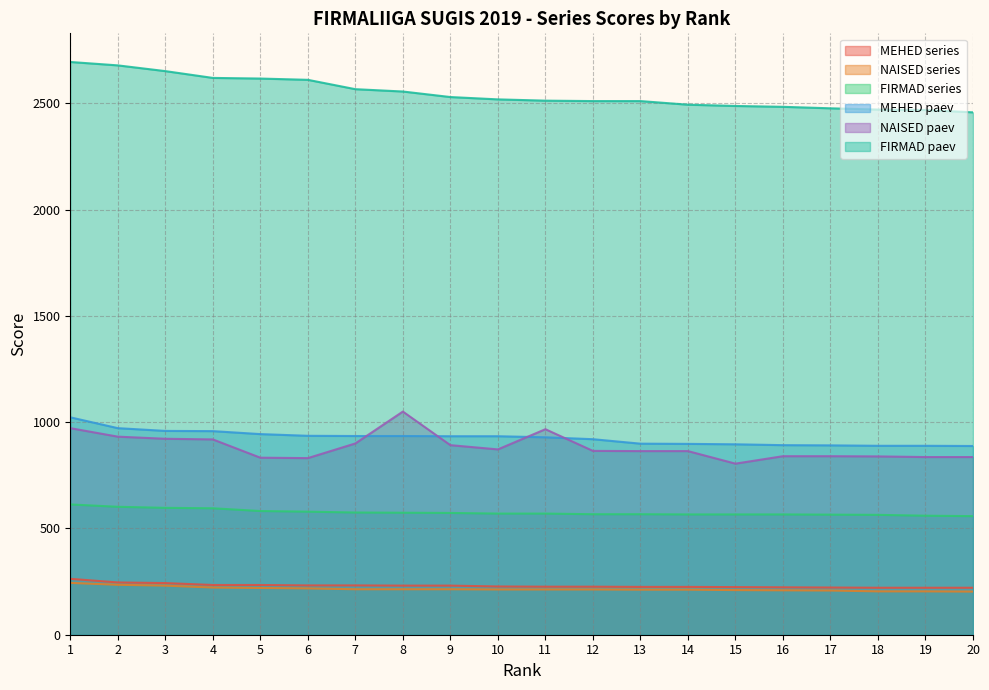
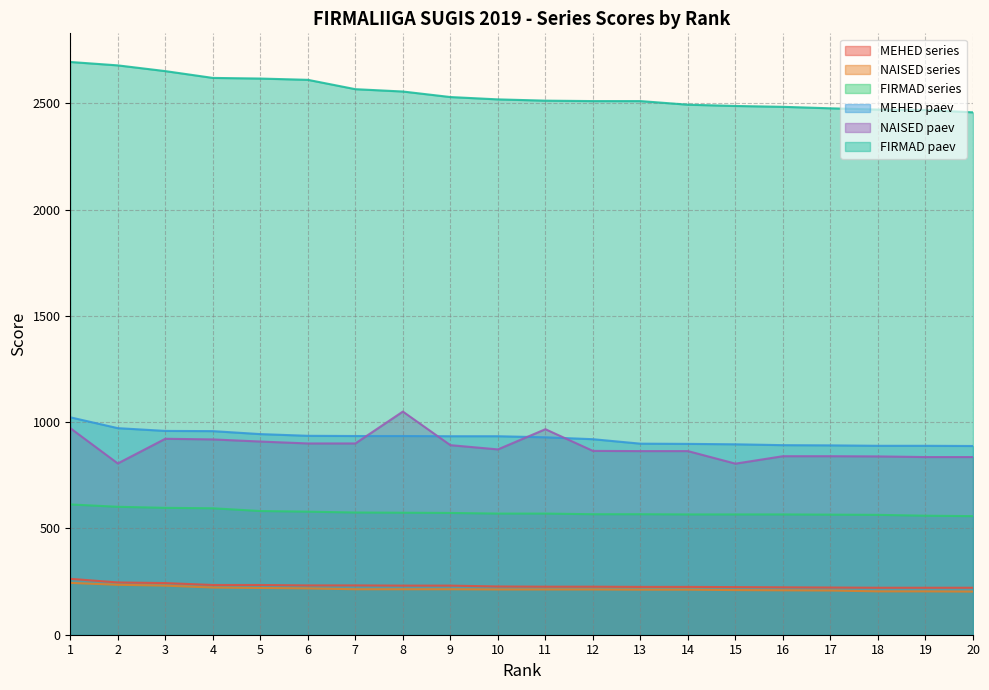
NAISED paev, 2: 930 -> 810
NAISED paev, 5: 830 -> 910
NAISED paev, 6: 830 -> 900
